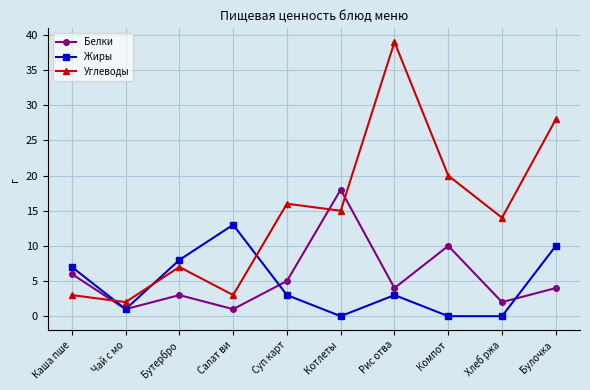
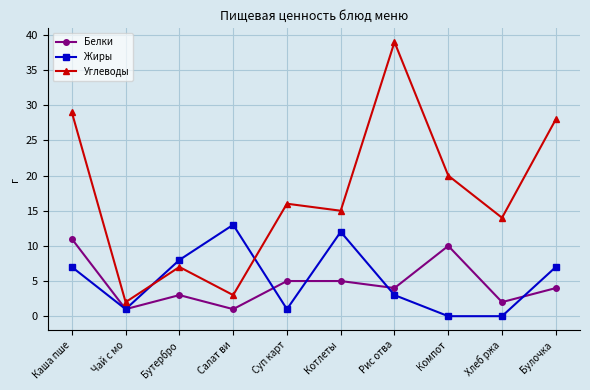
Белки, Каша пше: 6 -> 11
Углеводы, Каша пше: 3 -> 29
Жиры, Суп карт: 3 -> 1
Белки, Котлеты: 18 -> 5
Жиры, Котлеты: 0 -> 12
Жиры, Булочка: 10 -> 7
